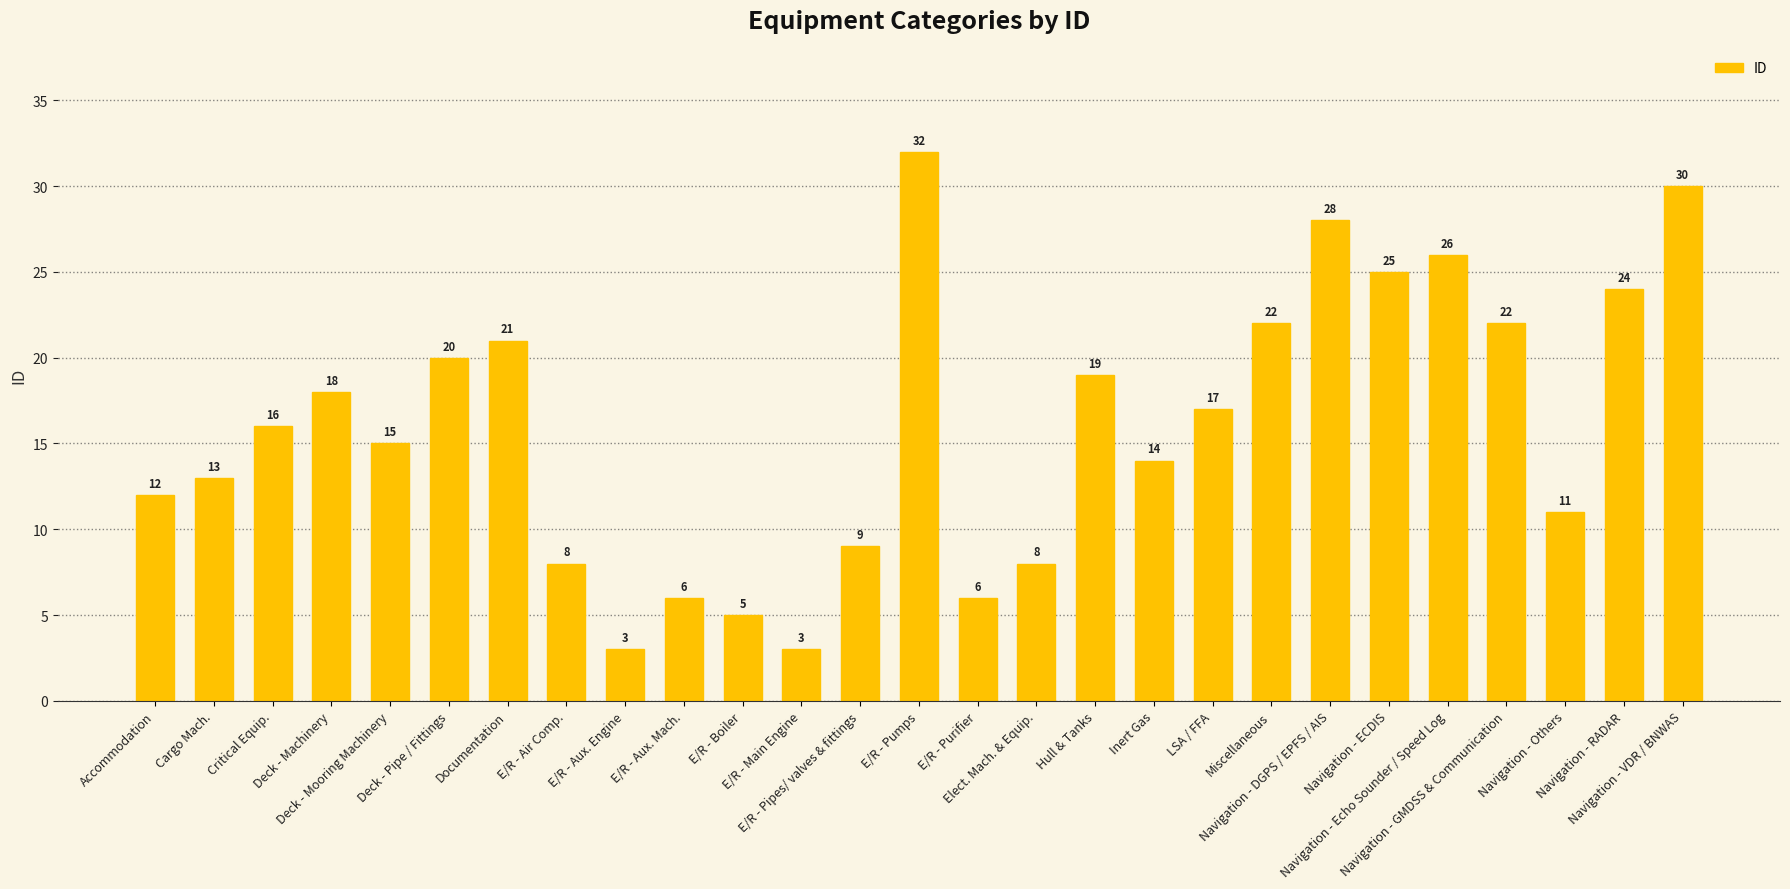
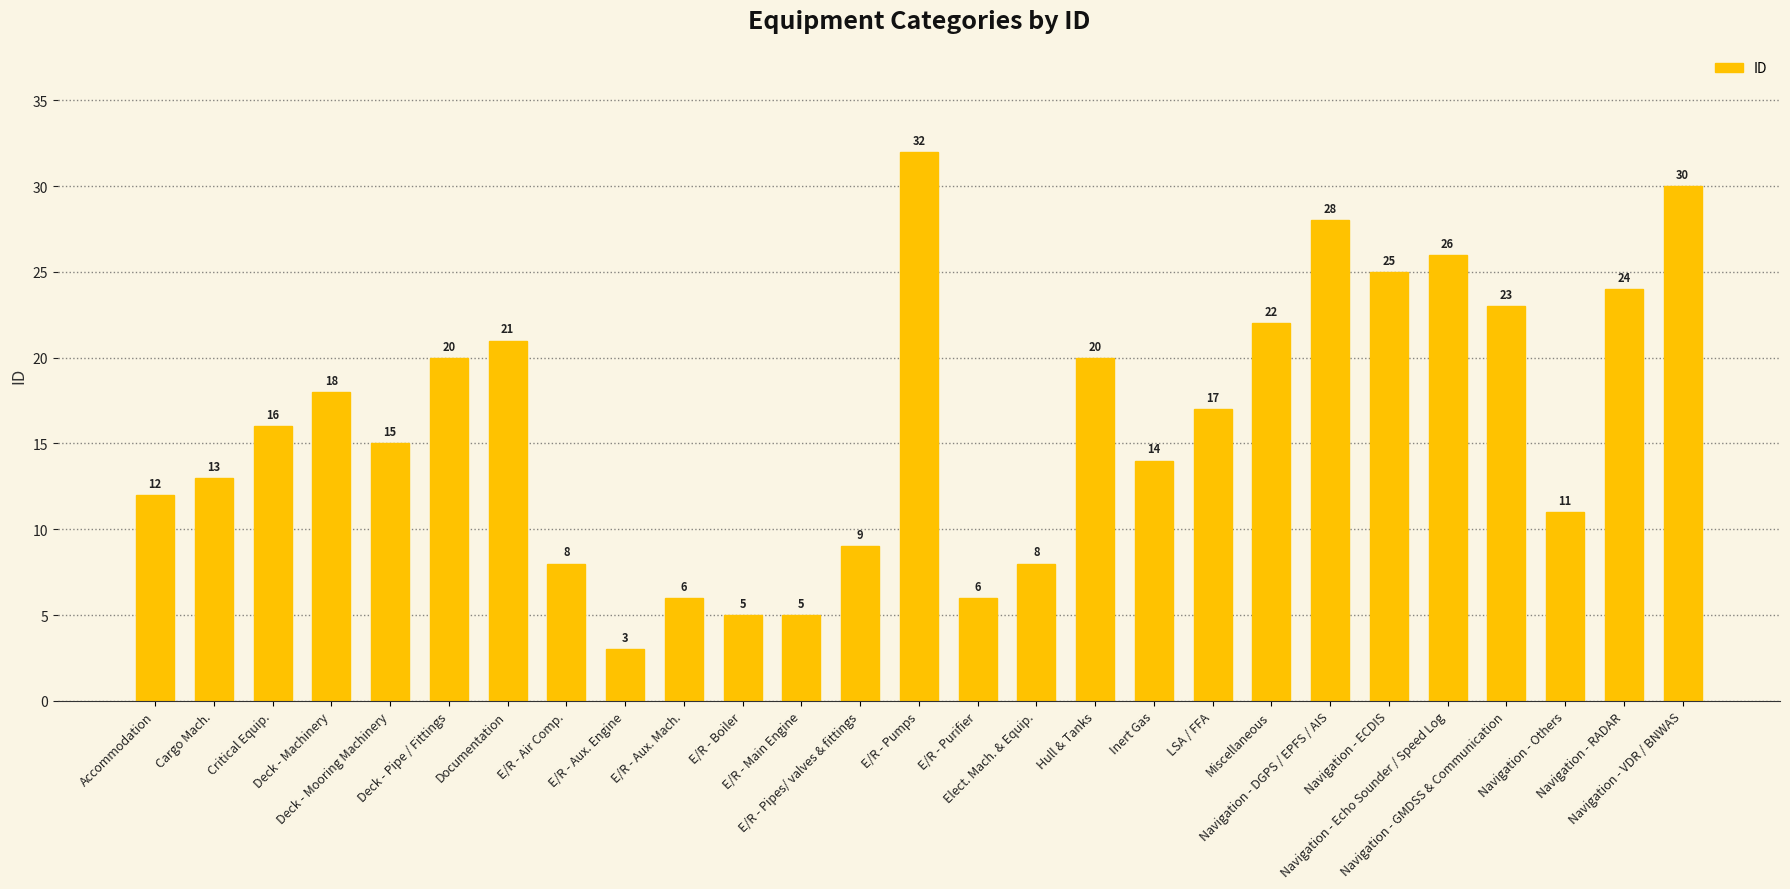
E/R - Main Engine: 3 -> 5
Hull & Tanks: 19 -> 20
Navigation - GMDSS & Communication: 22 -> 23
